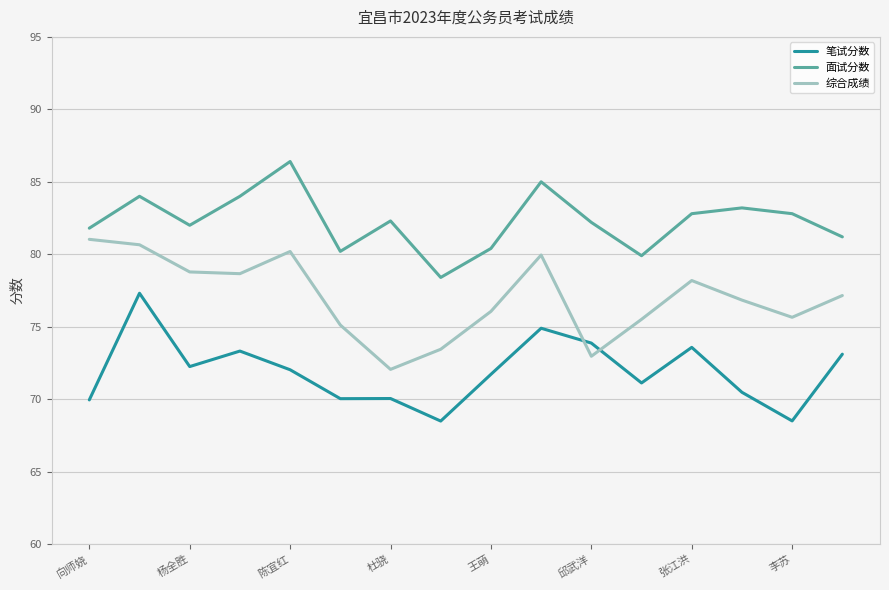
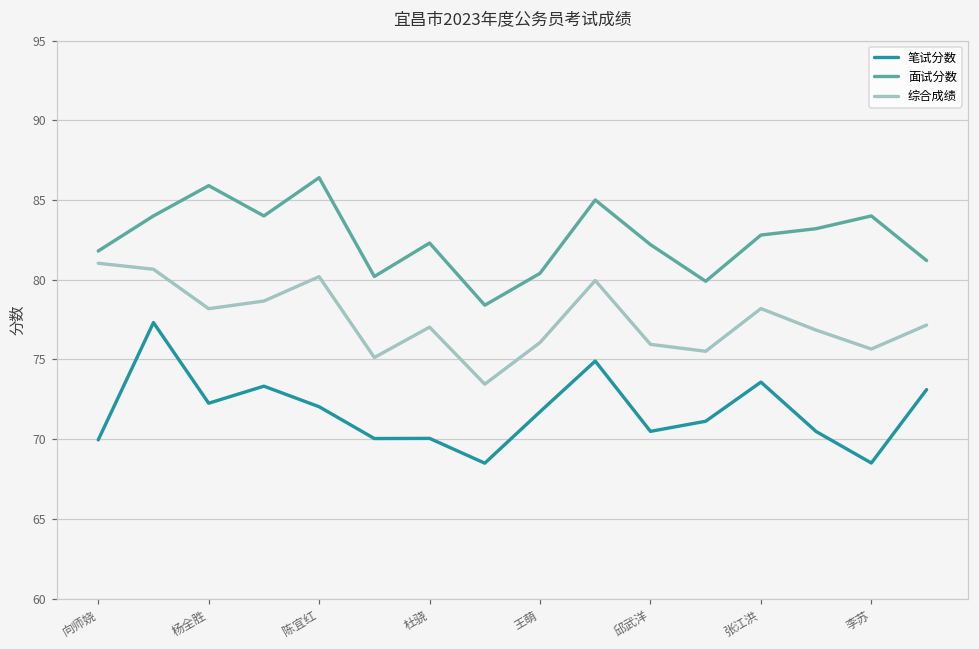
面试分数, 杨全胜: 82.0 -> 85.9
综合成绩, 杨全胜: 78.8 -> 78.2
综合成绩, 杜骁: 72.1 -> 77.0
笔试分数, 邱武洋: 73.9 -> 70.5
综合成绩, 邱武洋: 73.0 -> 75.9
面试分数, 李苏: 82.8 -> 84.0
